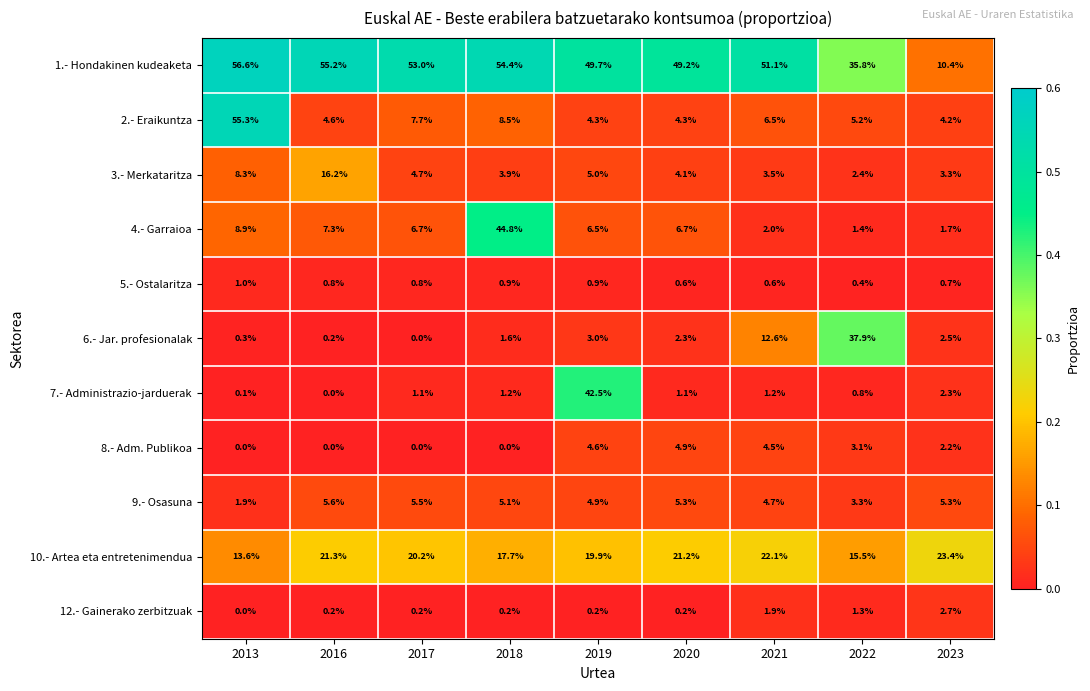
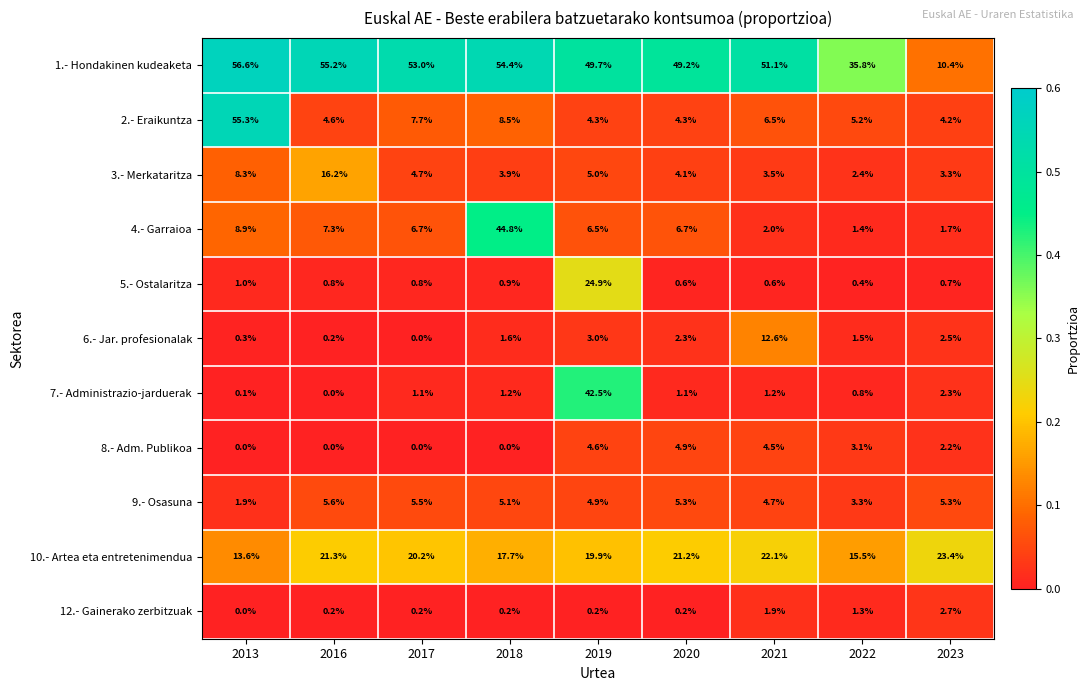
5.- Ostalaritza, 2019: 0.9% -> 24.9%
6.- Jar. profesionalak, 2022: 37.9% -> 1.5%
